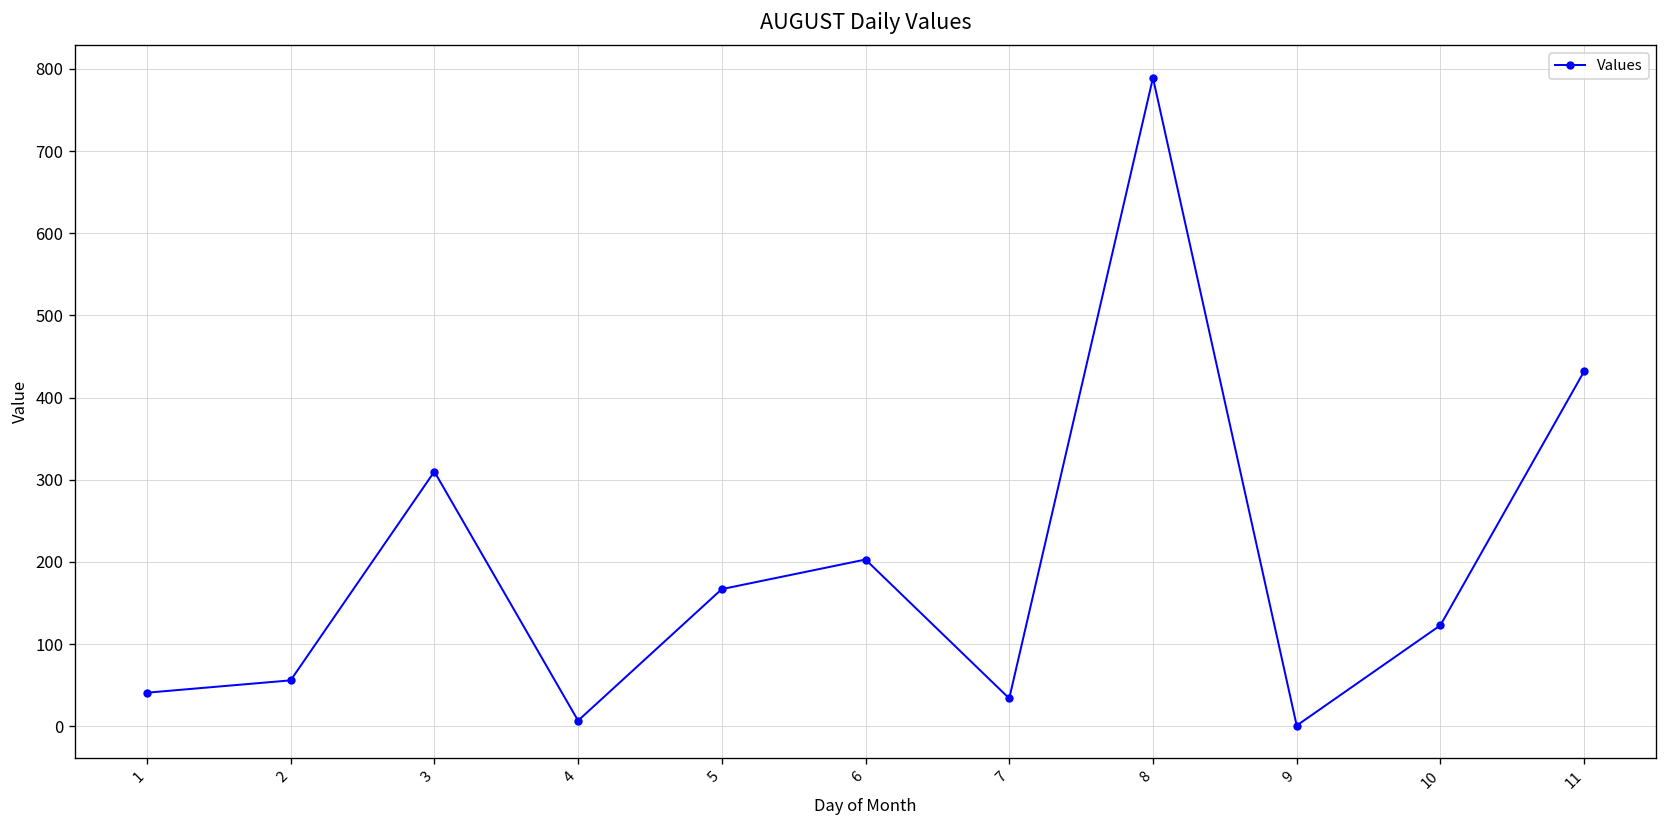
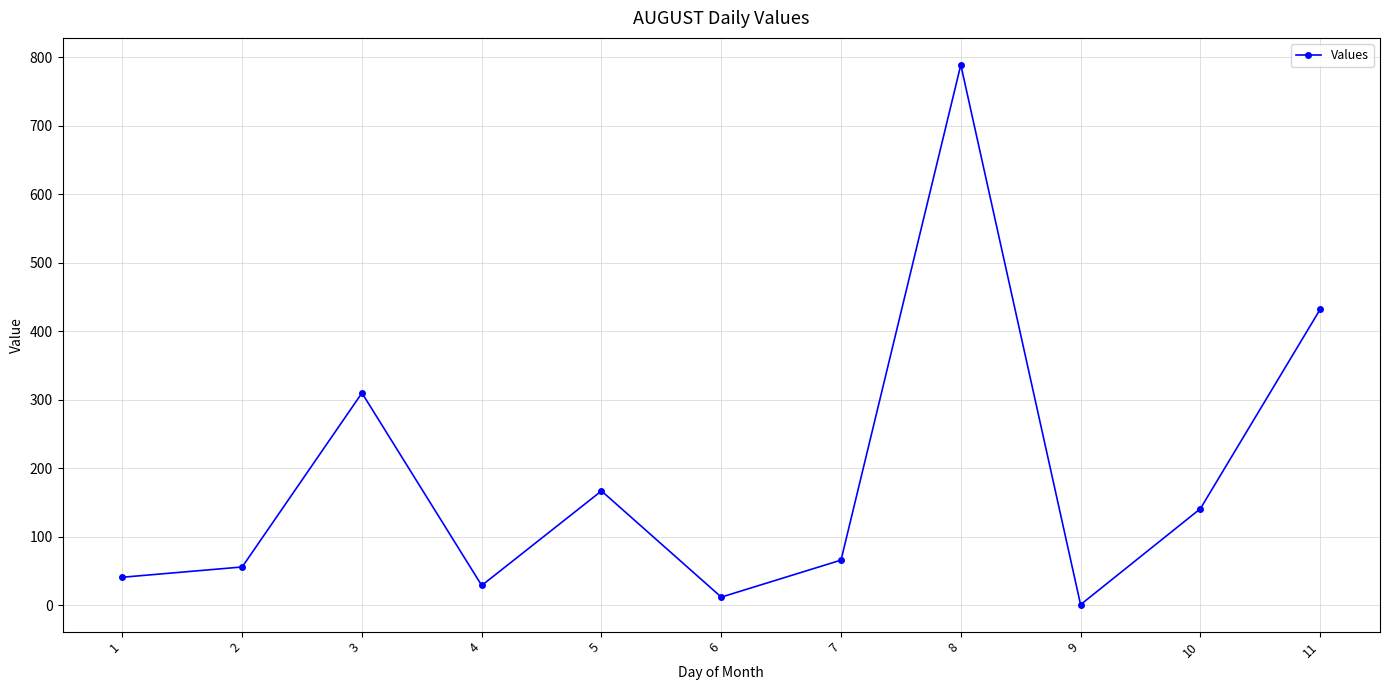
4: 10 -> 30
6: 200 -> 10
7: 30 -> 70
10: 120 -> 140
